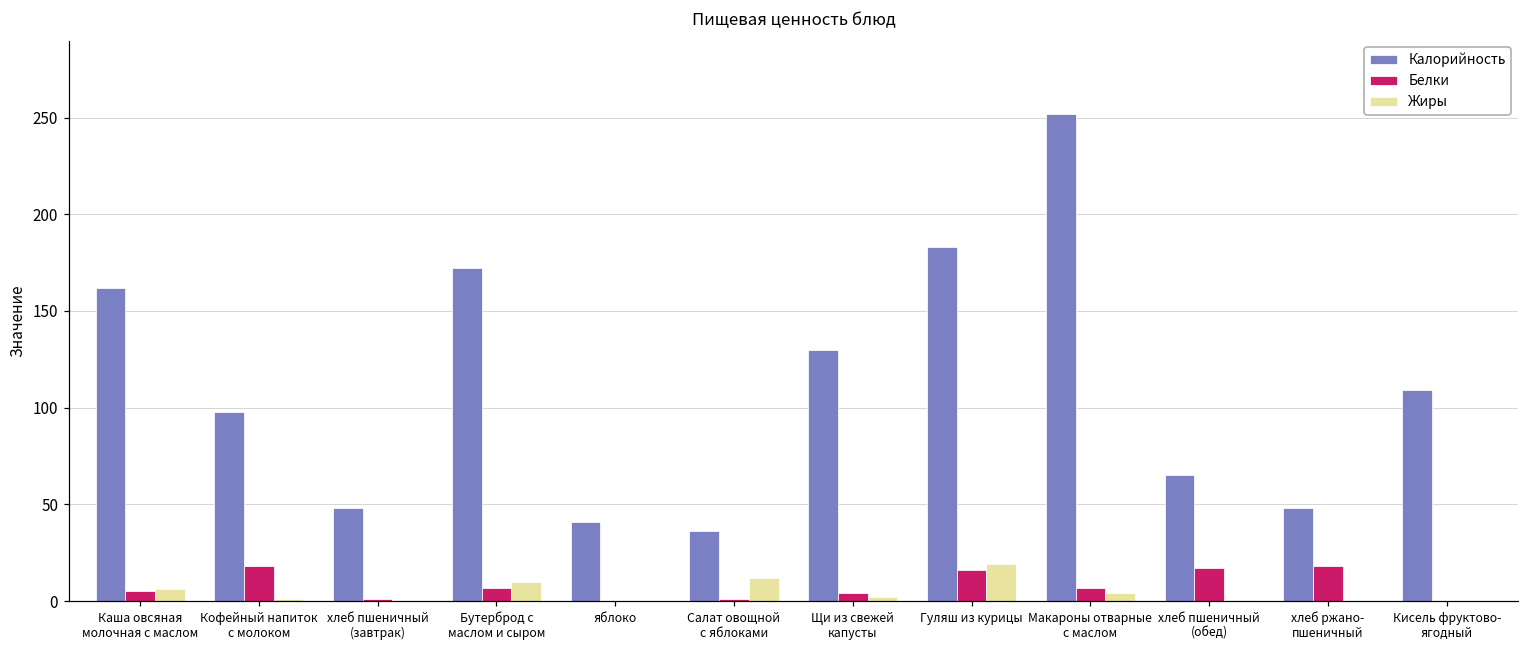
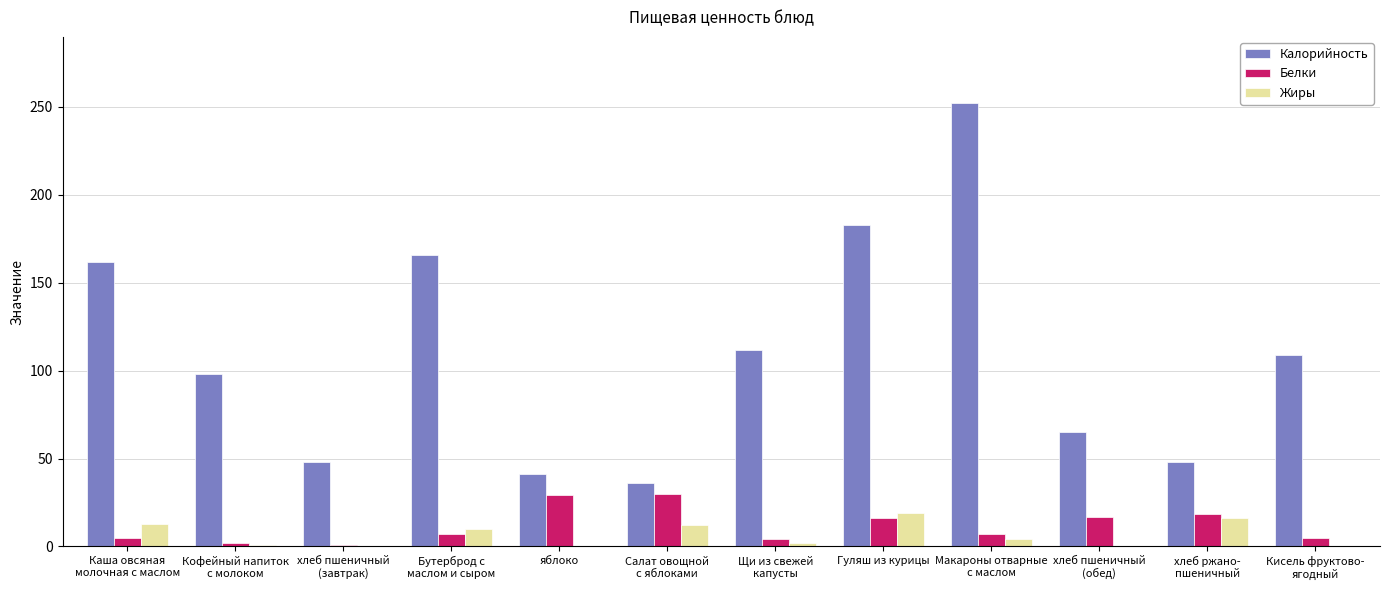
Жиры, Каша овсяная молочная с маслом: 6 -> 13
Белки, Кофейный напиток с молоком: 18 -> 2
Калорийность, Бутерброд с маслом и сыром: 172 -> 166
Белки, яблоко: 0 -> 29
Белки, Салат овощной с яблоками: 1 -> 30
Калорийность, Щи из свежей капусты: 130 -> 112
Жиры, хлеб ржано- пшеничный: 0 -> 16
Белки, Кисель фруктово- ягодный: 0 -> 5
